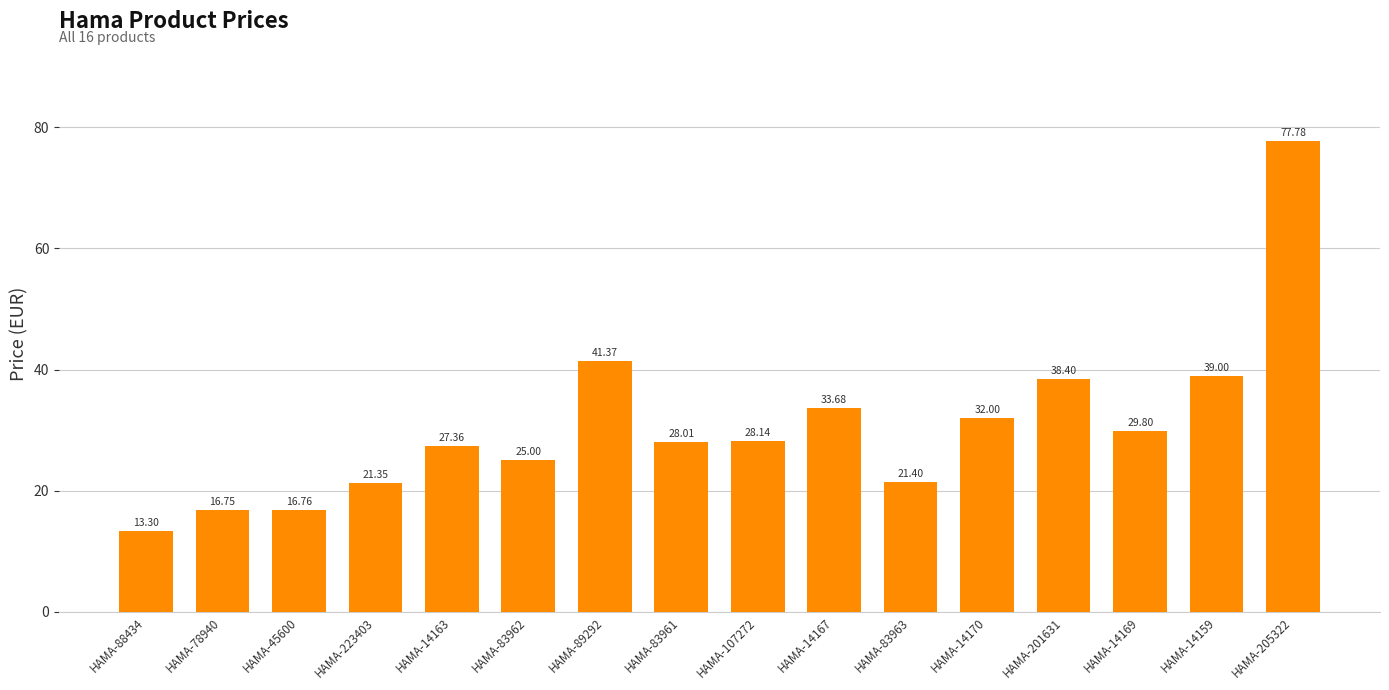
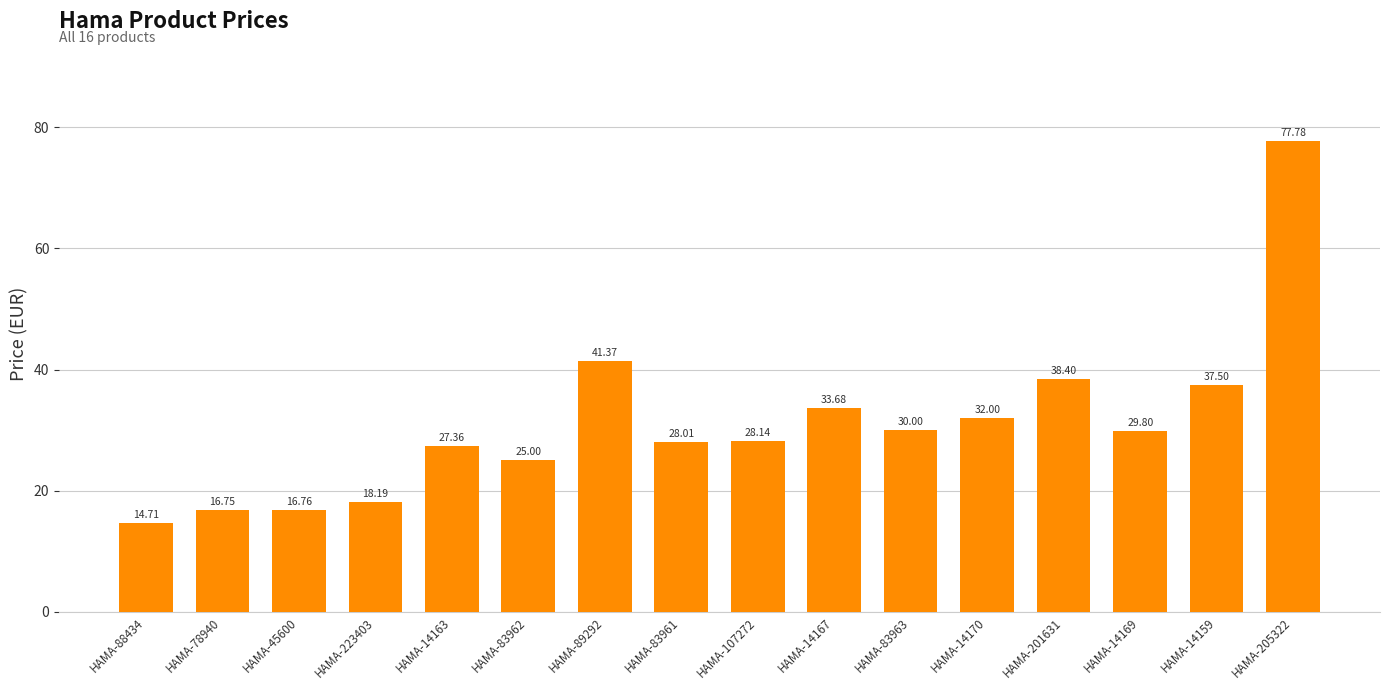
HAMA-88434: 13.30 -> 14.71
HAMA-223403: 21.35 -> 18.19
HAMA-83963: 21.40 -> 30.00
HAMA-14159: 39.00 -> 37.50
